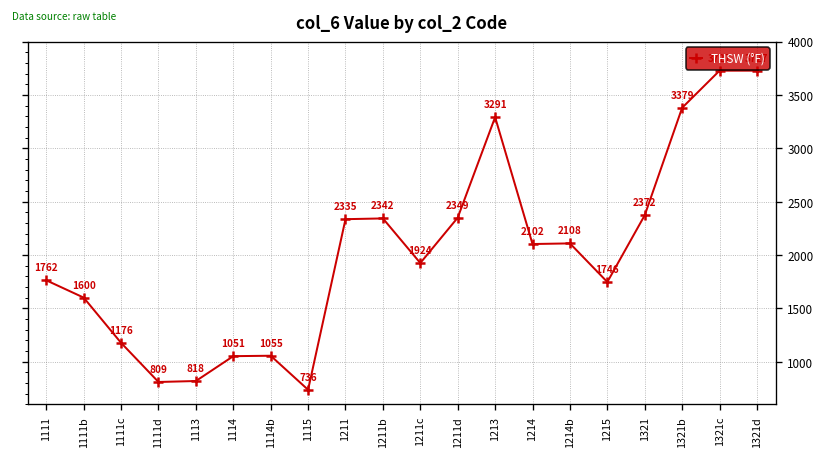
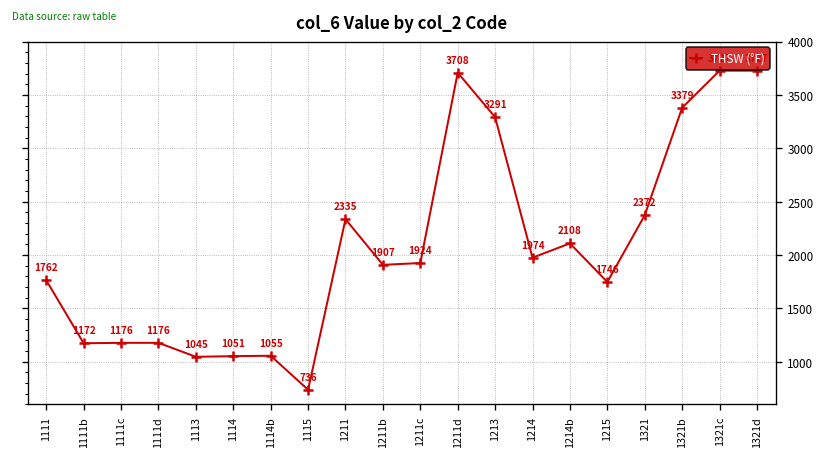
1111b: 1600 -> 1172
1111d: 809 -> 1176
1113: 818 -> 1045
1211b: 2342 -> 1907
1211d: 2349 -> 3708
1214: 2102 -> 1974
